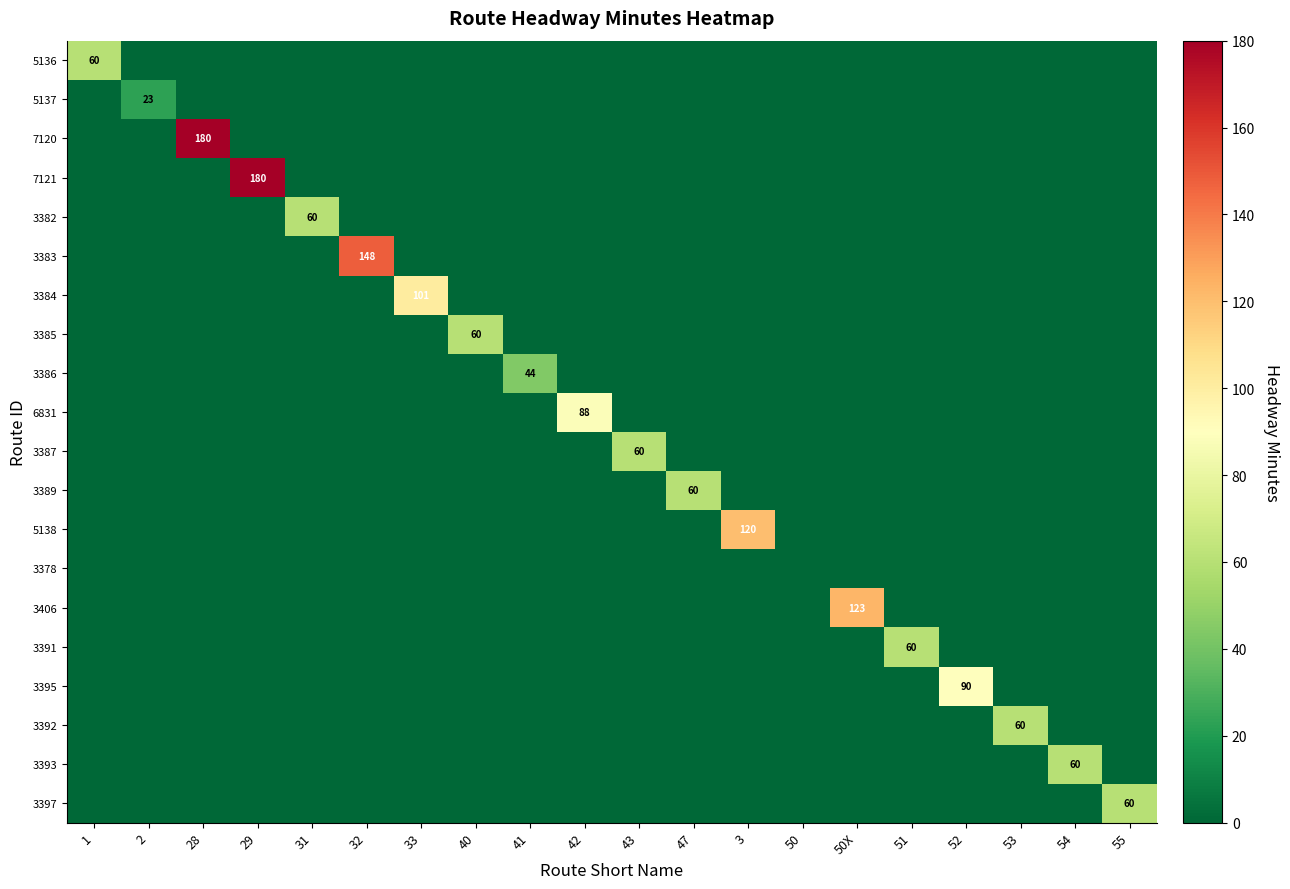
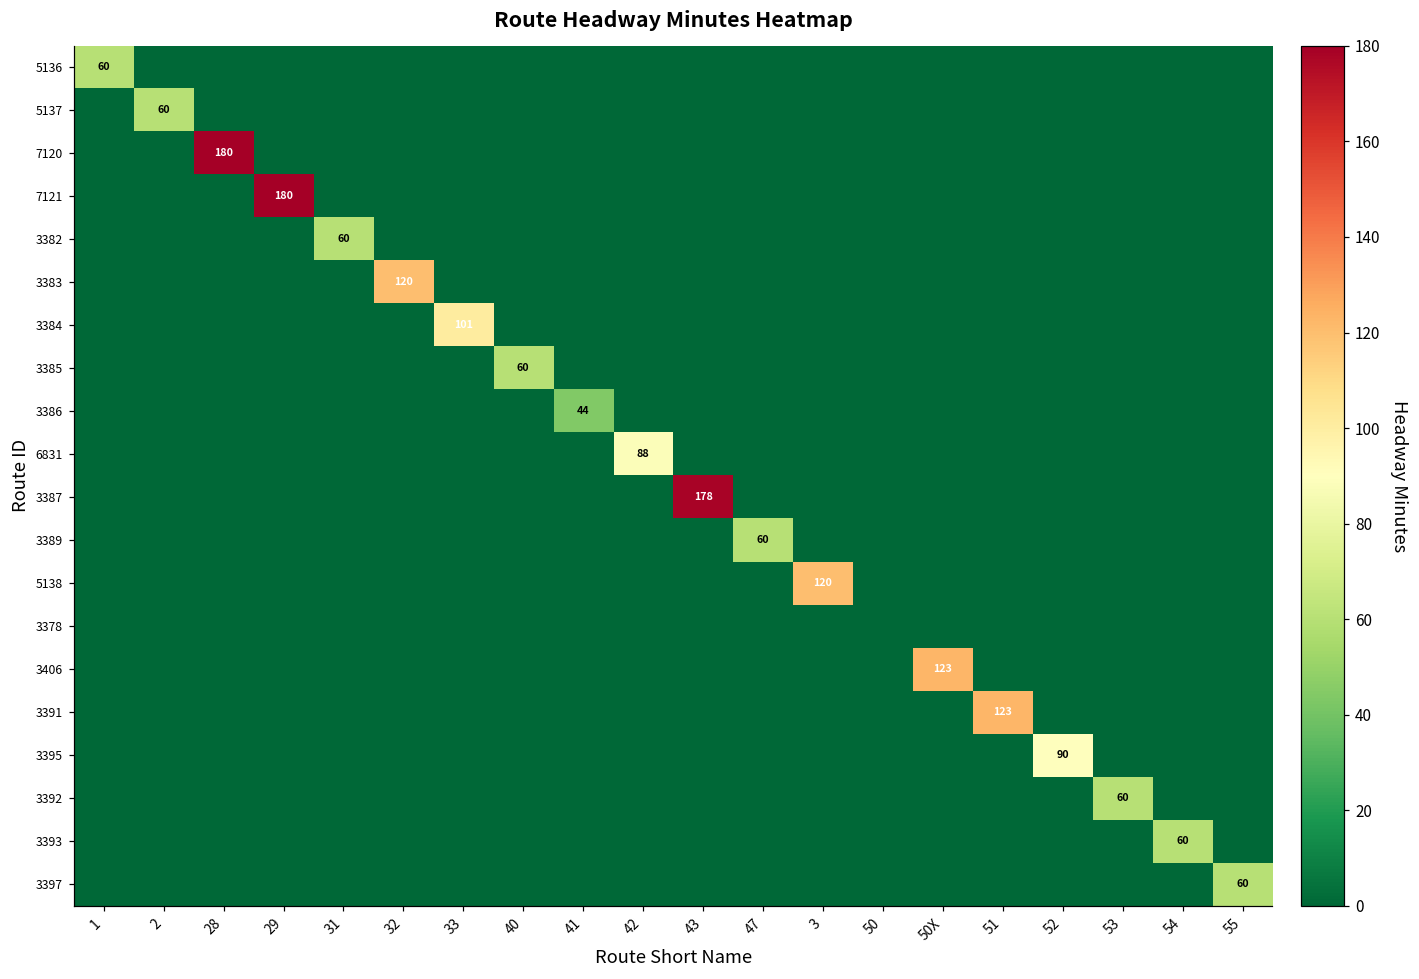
5137, 2: 23 -> 60
3383, 32: 148 -> 120
3387, 43: 60 -> 178
3391, 51: 60 -> 123
